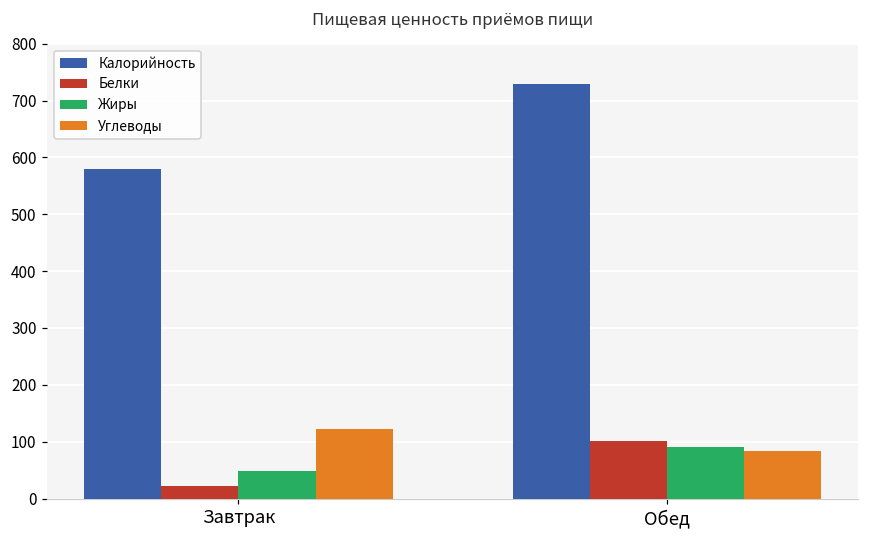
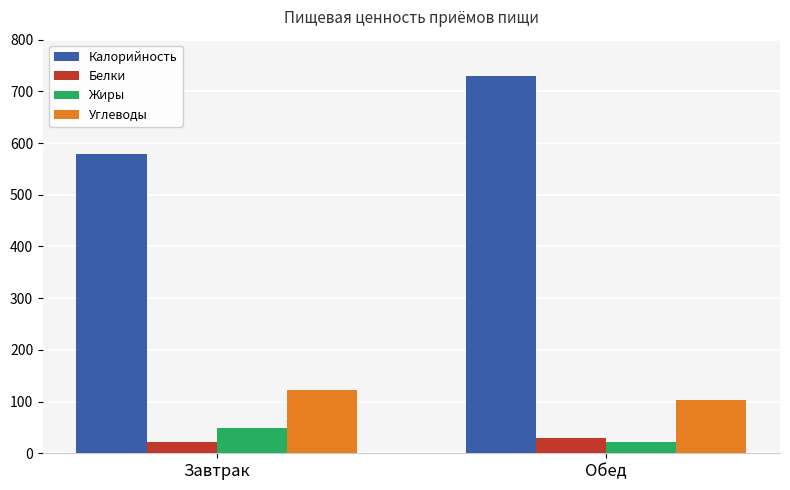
Белки, Обед: 100 -> 30
Жиры, Обед: 90 -> 20
Углеводы, Обед: 80 -> 100
